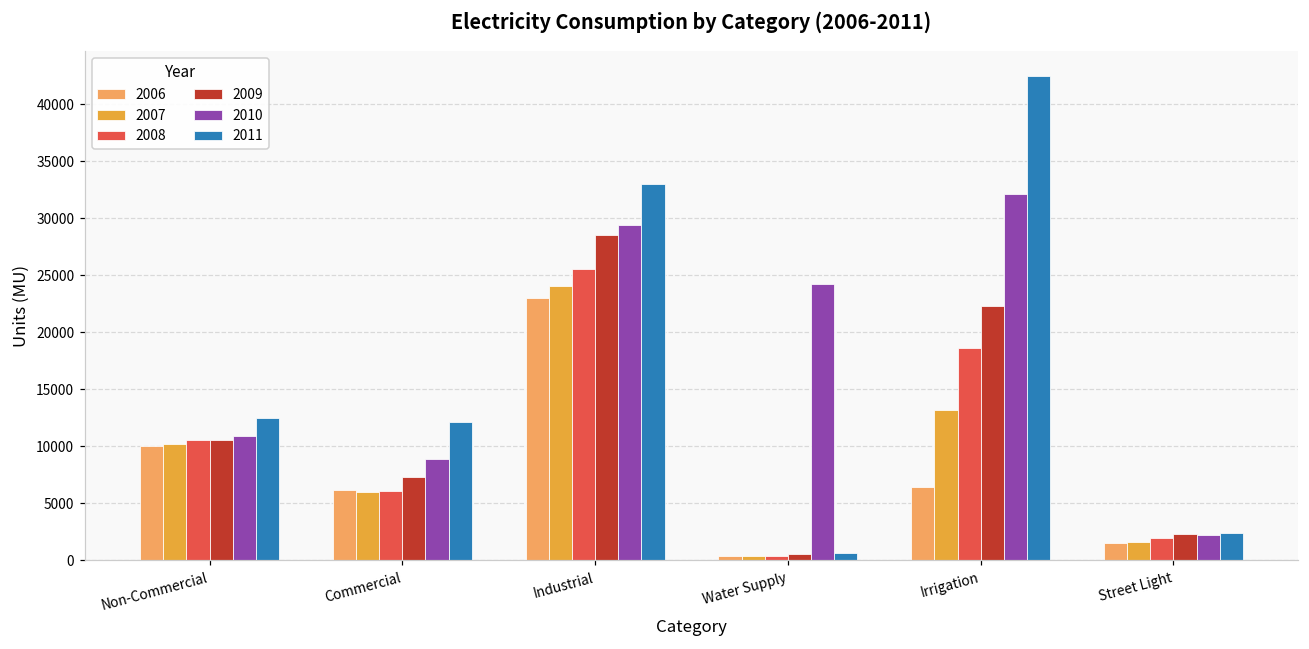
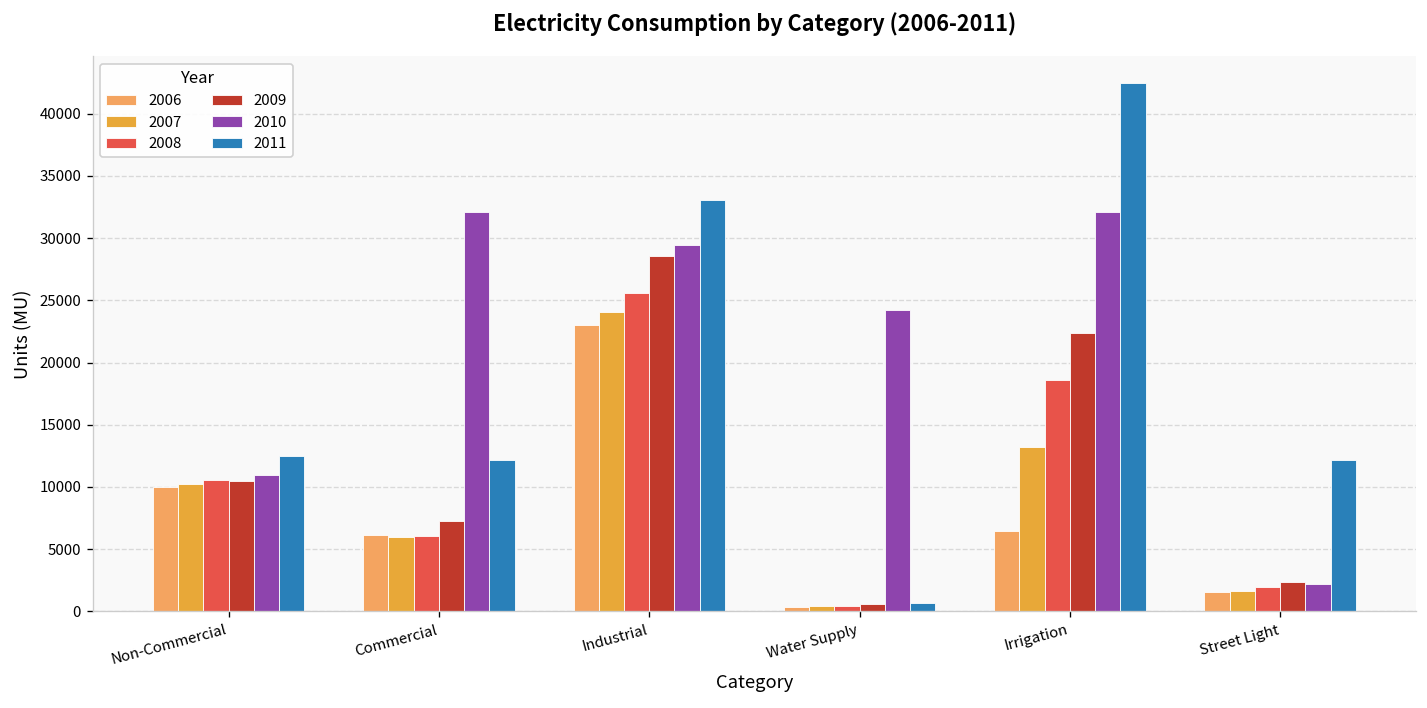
2010, Commercial: 8900 -> 32100
2011, Street Light: 2400 -> 12100
